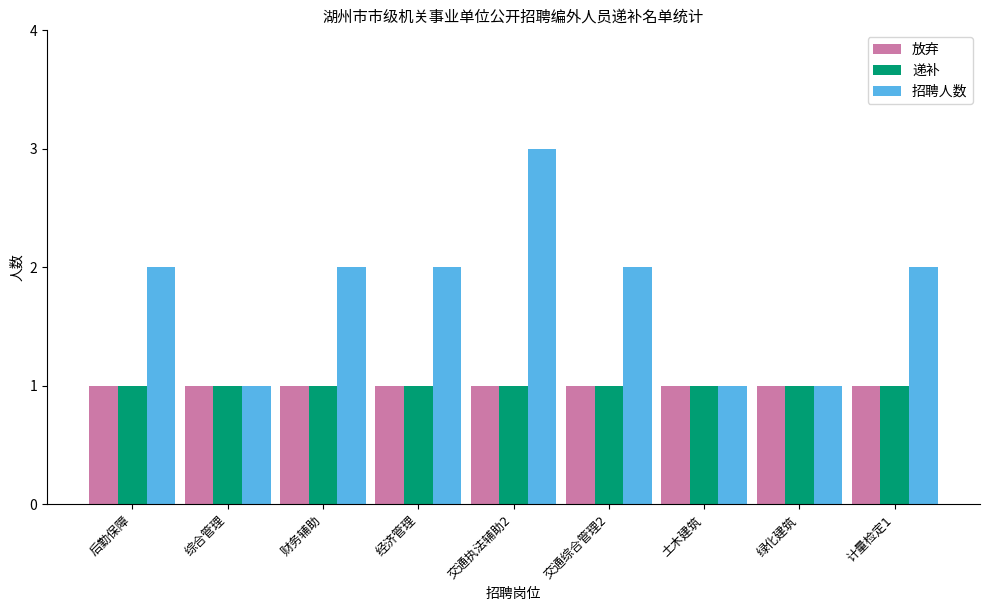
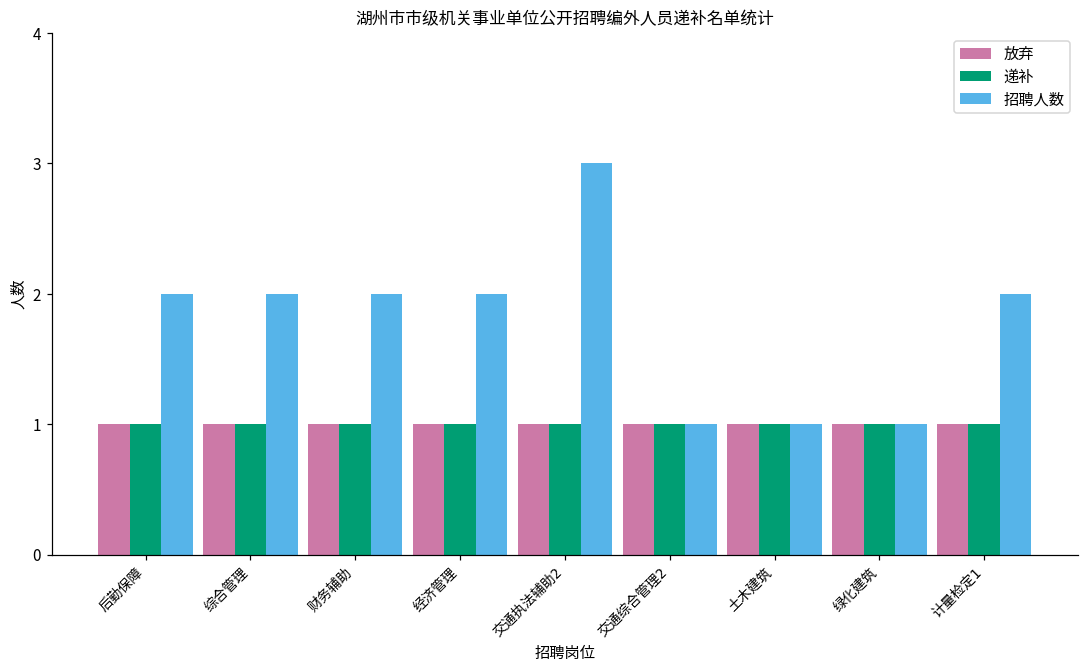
招聘人数, 综合管理: 1 -> 2
招聘人数, 交通综合管理2: 2 -> 1
